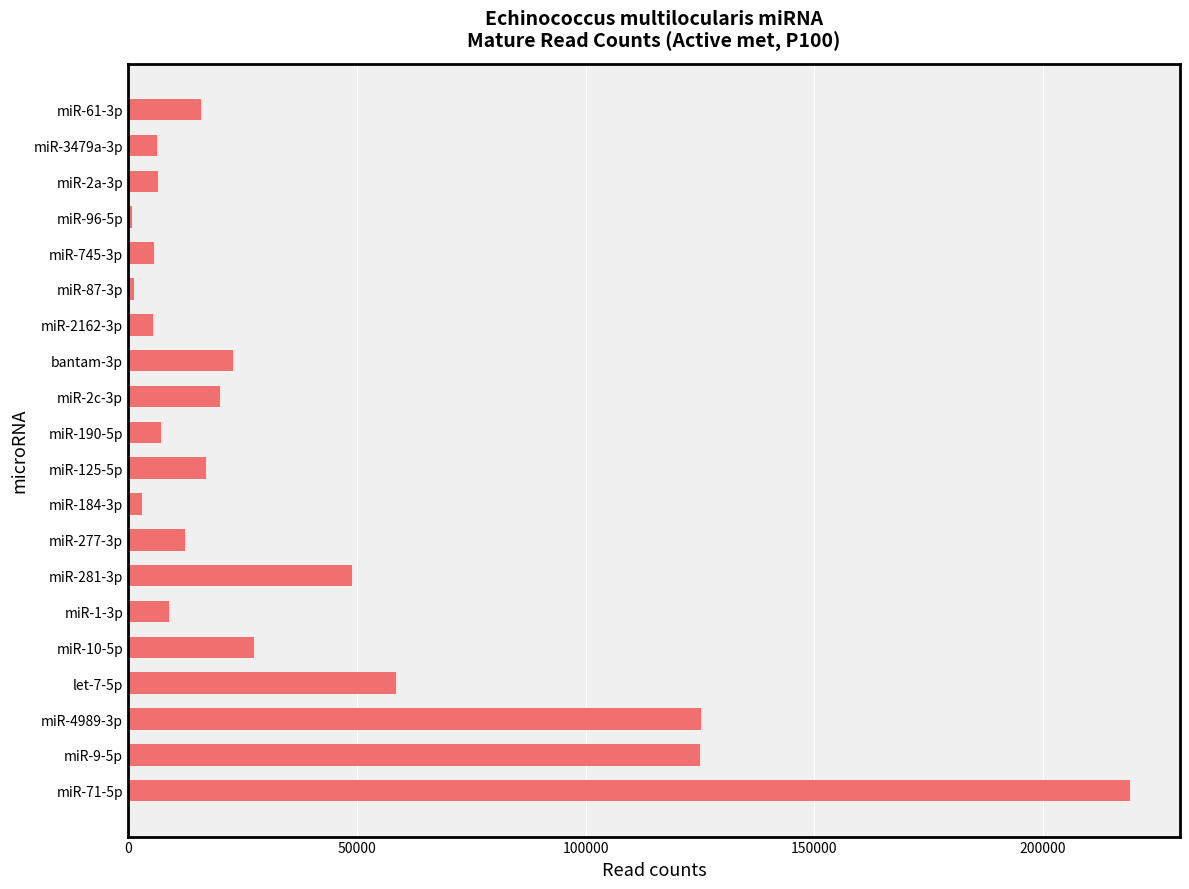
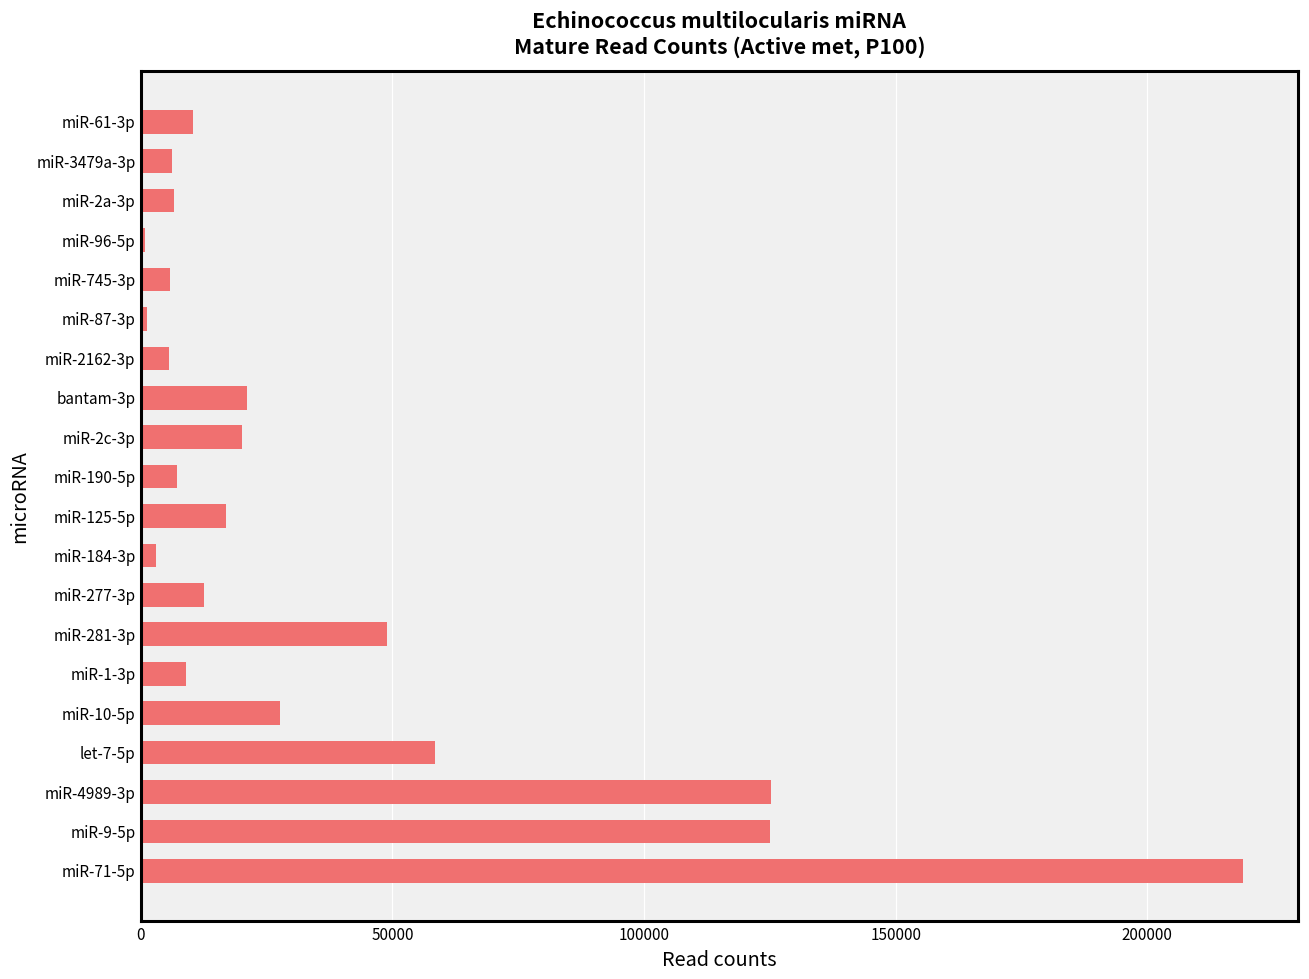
miR-61-3p: 16000 -> 10000
bantam-3p: 23000 -> 21000
